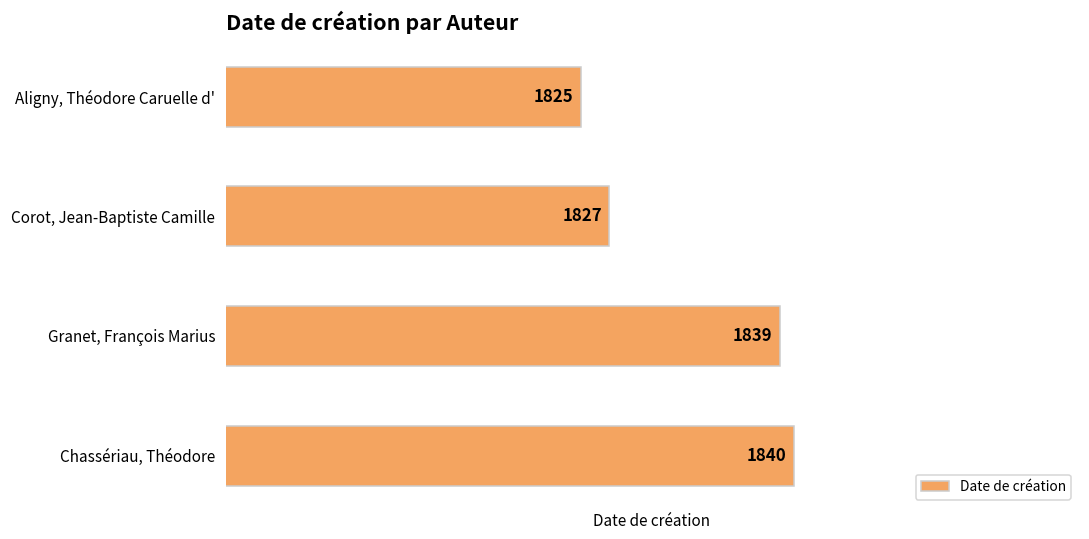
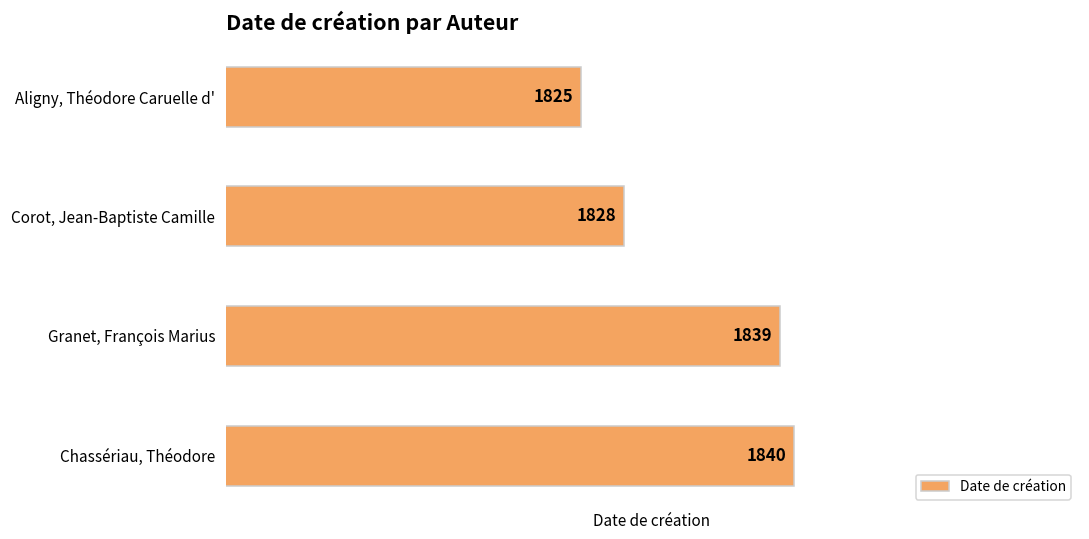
Corot, Jean-Baptiste Camille: 1827 -> 1828
